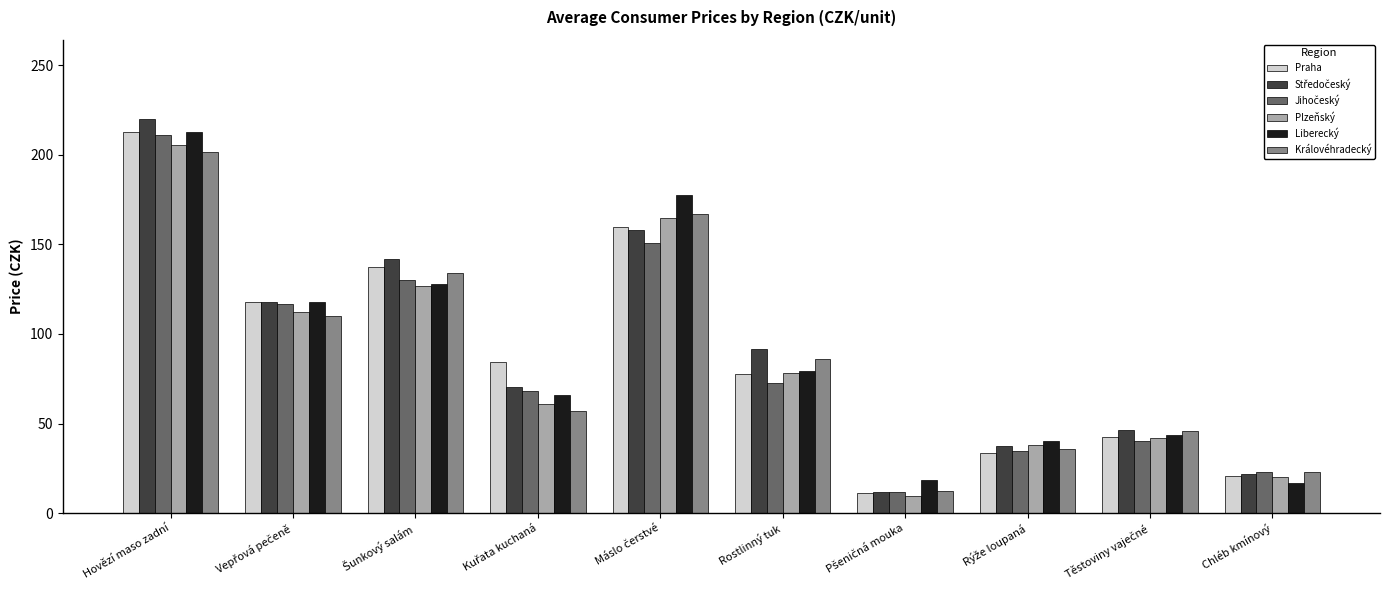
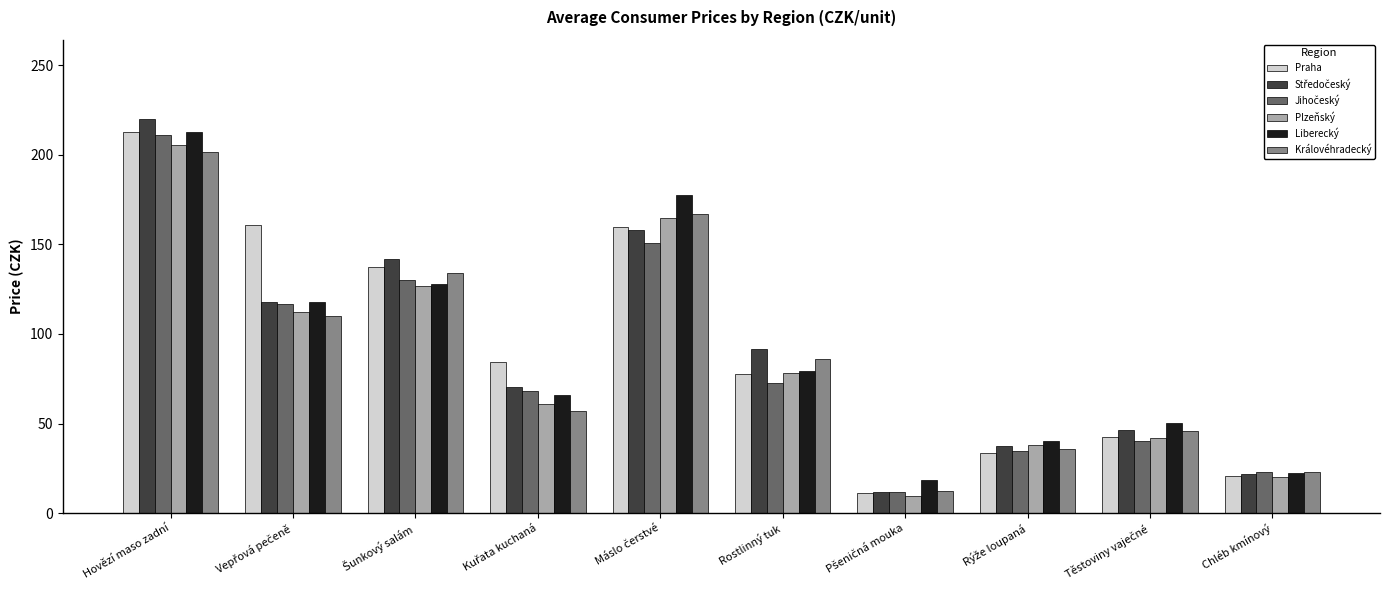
Praha, Vepřová pečeně: 118 -> 161
Liberecký, Těstoviny vaječné: 44 -> 51
Liberecký, Chléb kmínový: 17 -> 23
